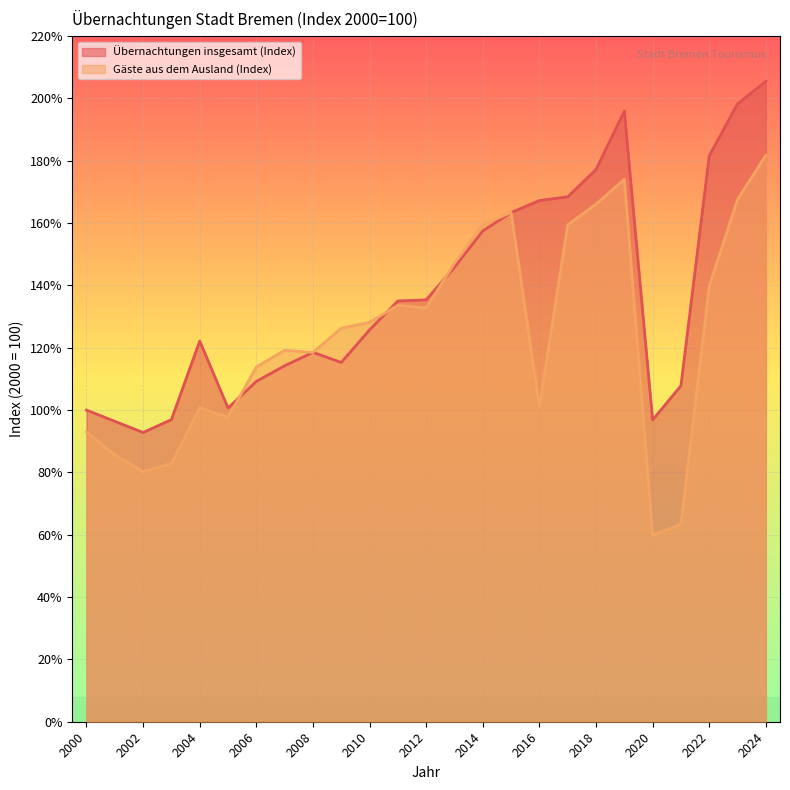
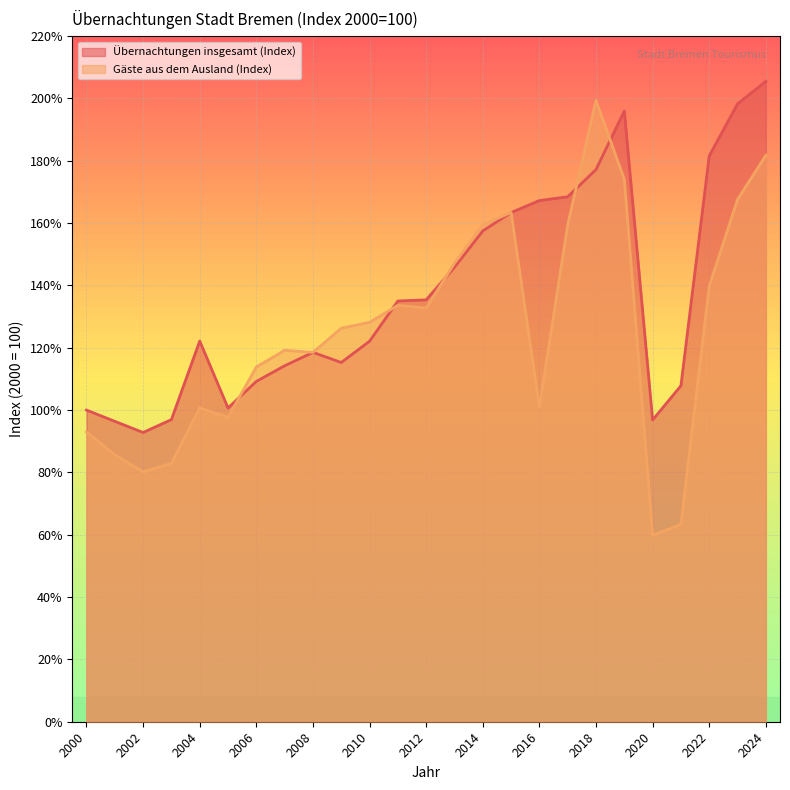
Übernachtungen insgesamt (Index), 2010: 126% -> 122%
Gäste aus dem Ausland (Index), 2018: 166% -> 199%
